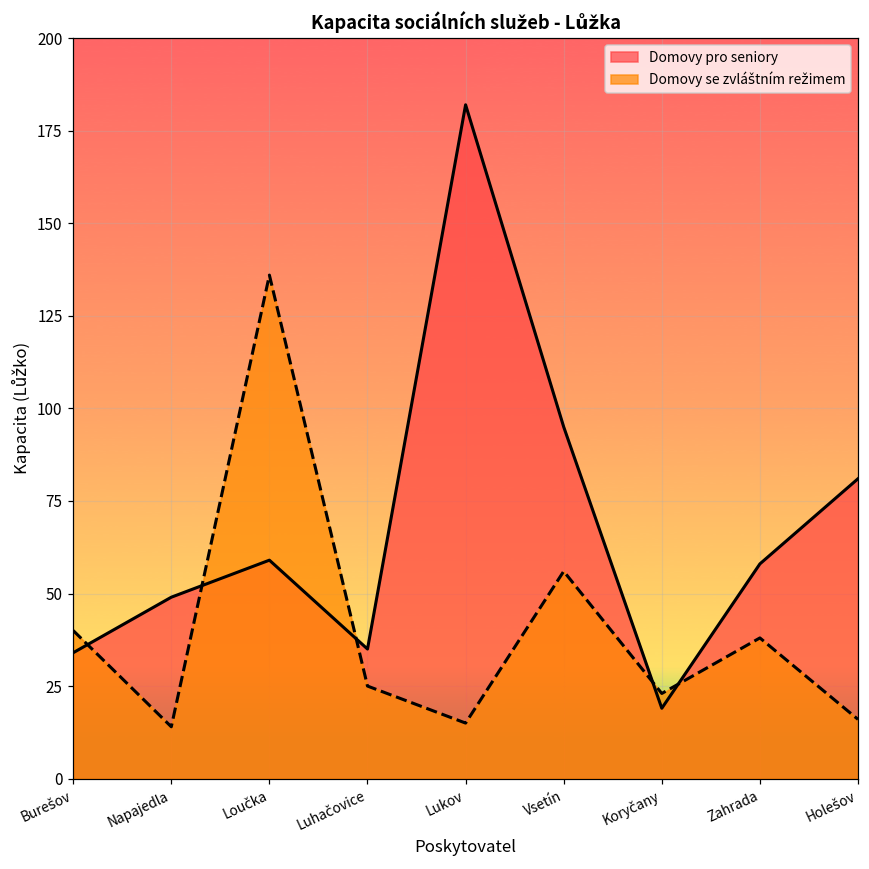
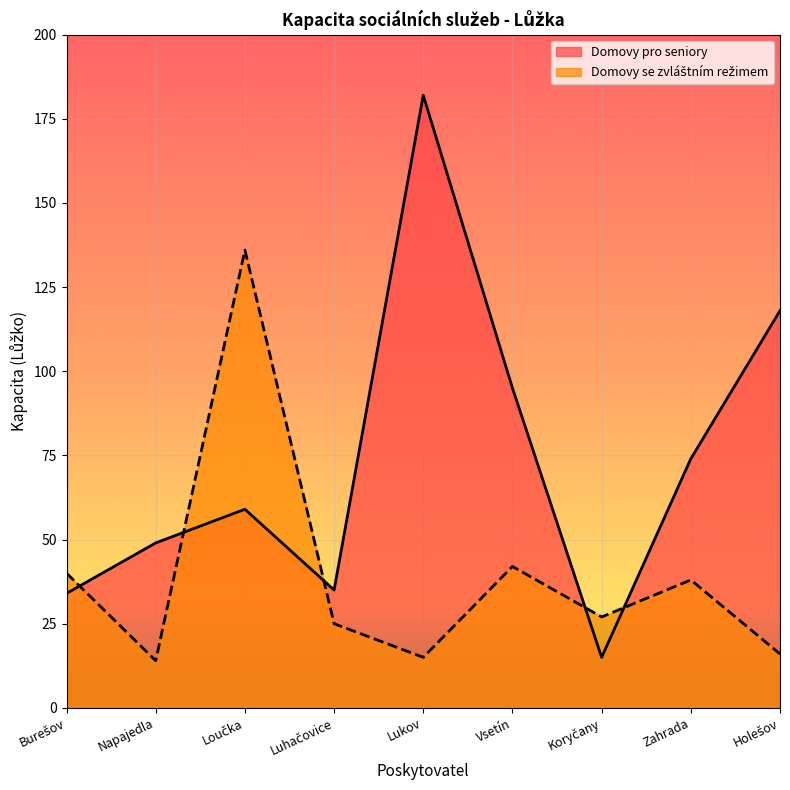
Domovy se zvláštním režimem, Vsetín: 56 -> 42
Domovy pro seniory, Koryčany: 19 -> 15
Domovy se zvláštním režimem, Koryčany: 23 -> 27
Domovy pro seniory, Zahrada: 58 -> 74
Domovy pro seniory, Holešov: 81 -> 118
